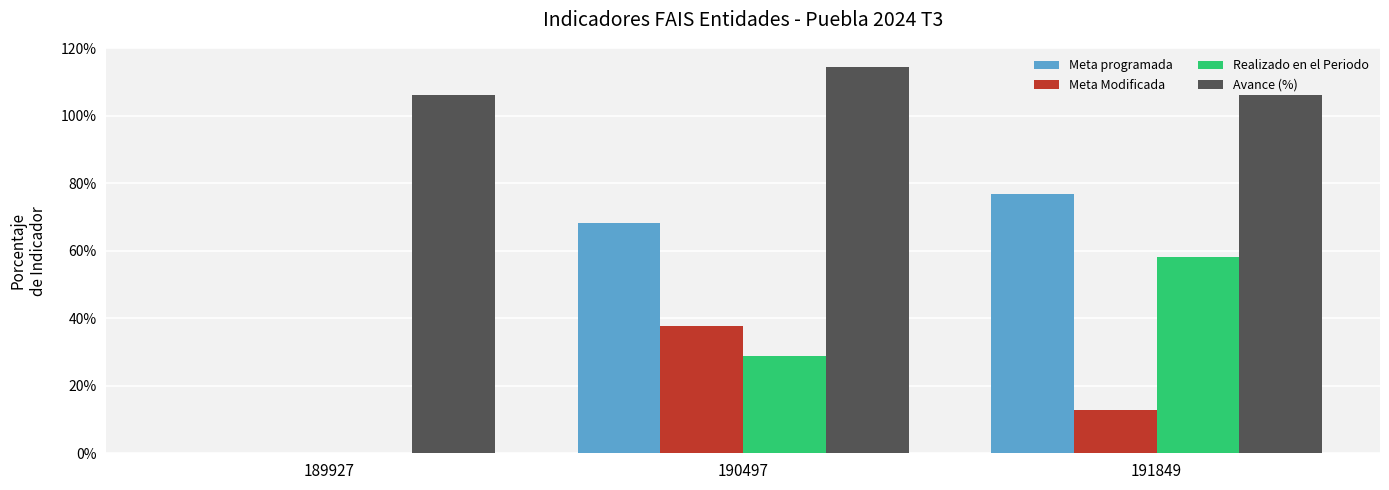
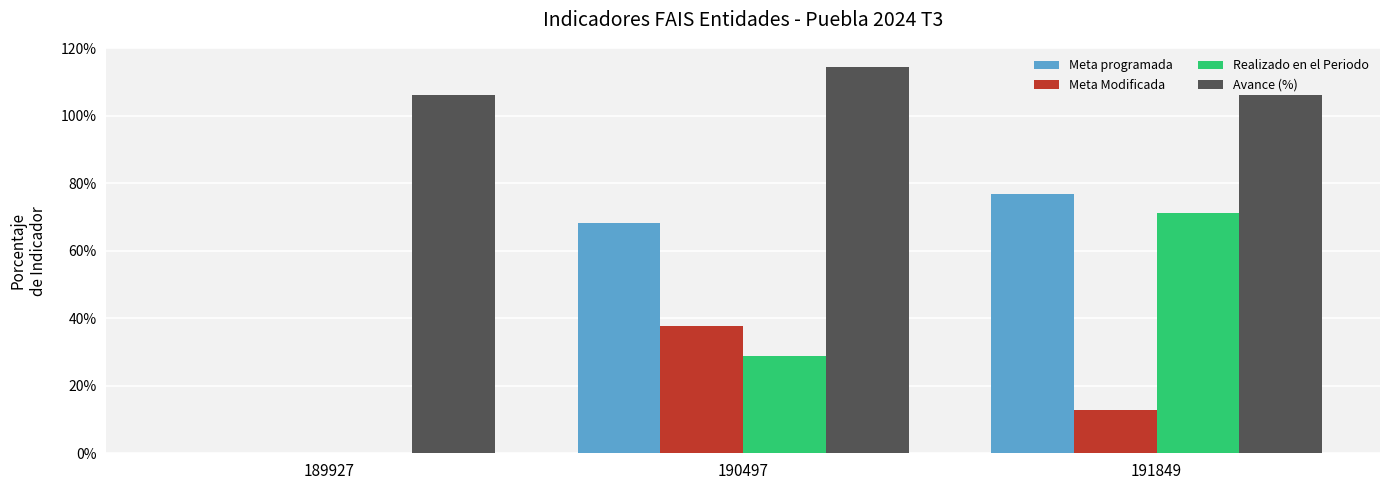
Realizado en el Periodo, 191849: 58% -> 71%
